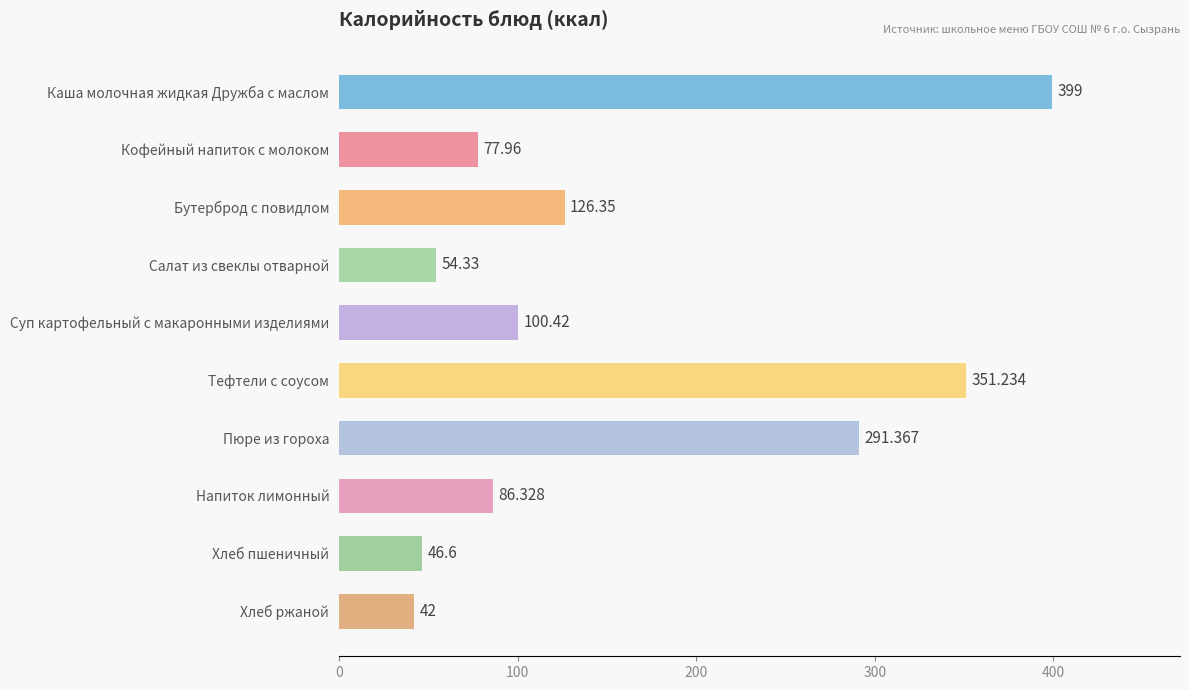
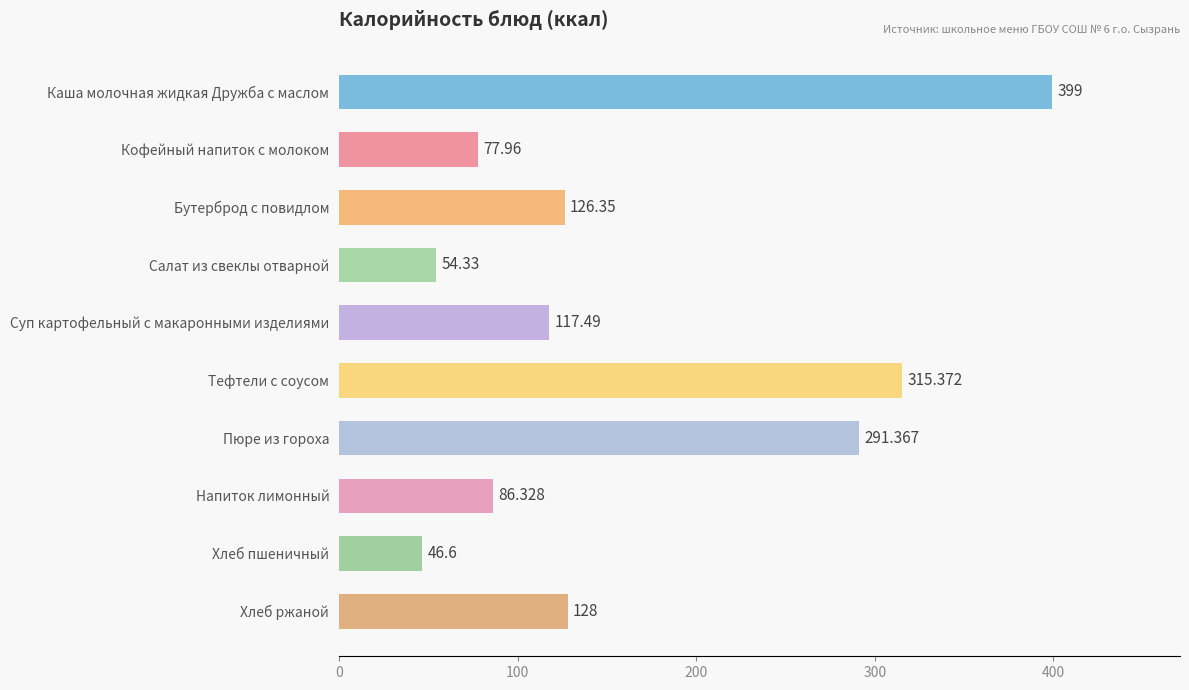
Суп картофельный с макаронными изделиями: 100.42 -> 117.49
Тефтели с соусом: 351.234 -> 315.372
Хлеб ржаной: 42 -> 128
